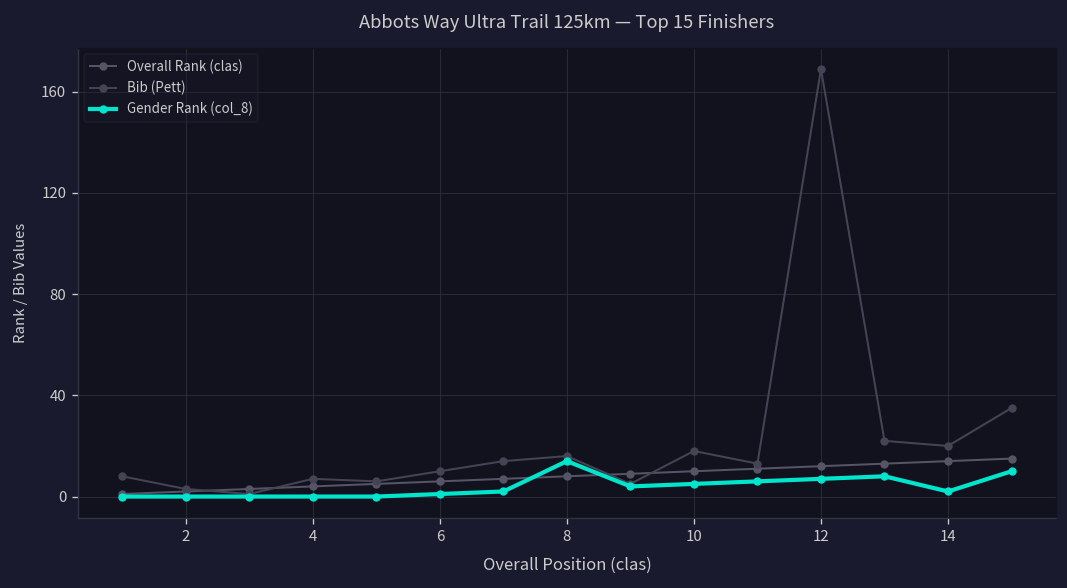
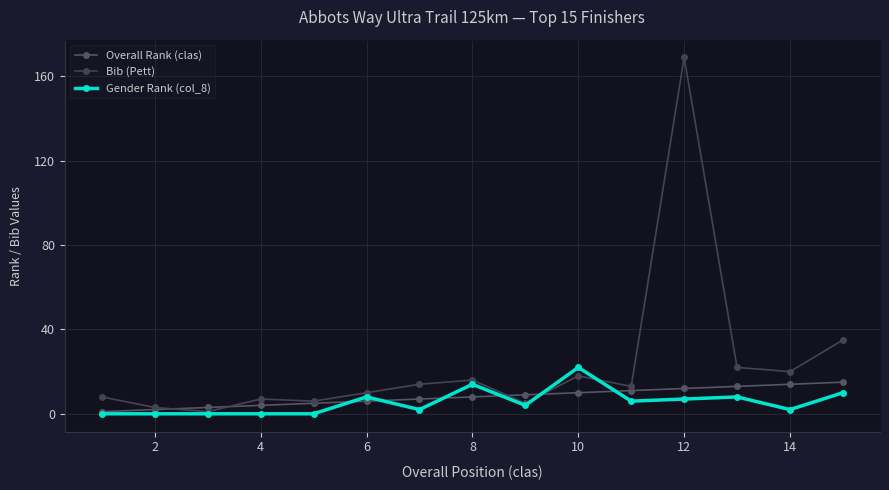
Gender Rank (col_8), 6: 1 -> 8
Gender Rank (col_8), 10: 5 -> 22
